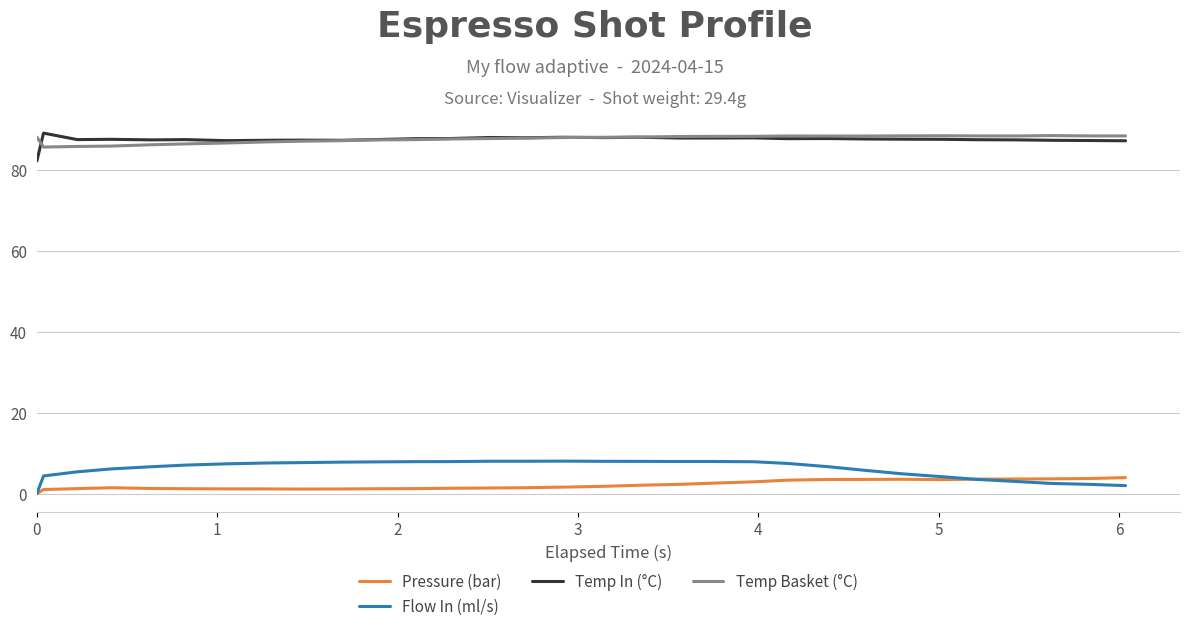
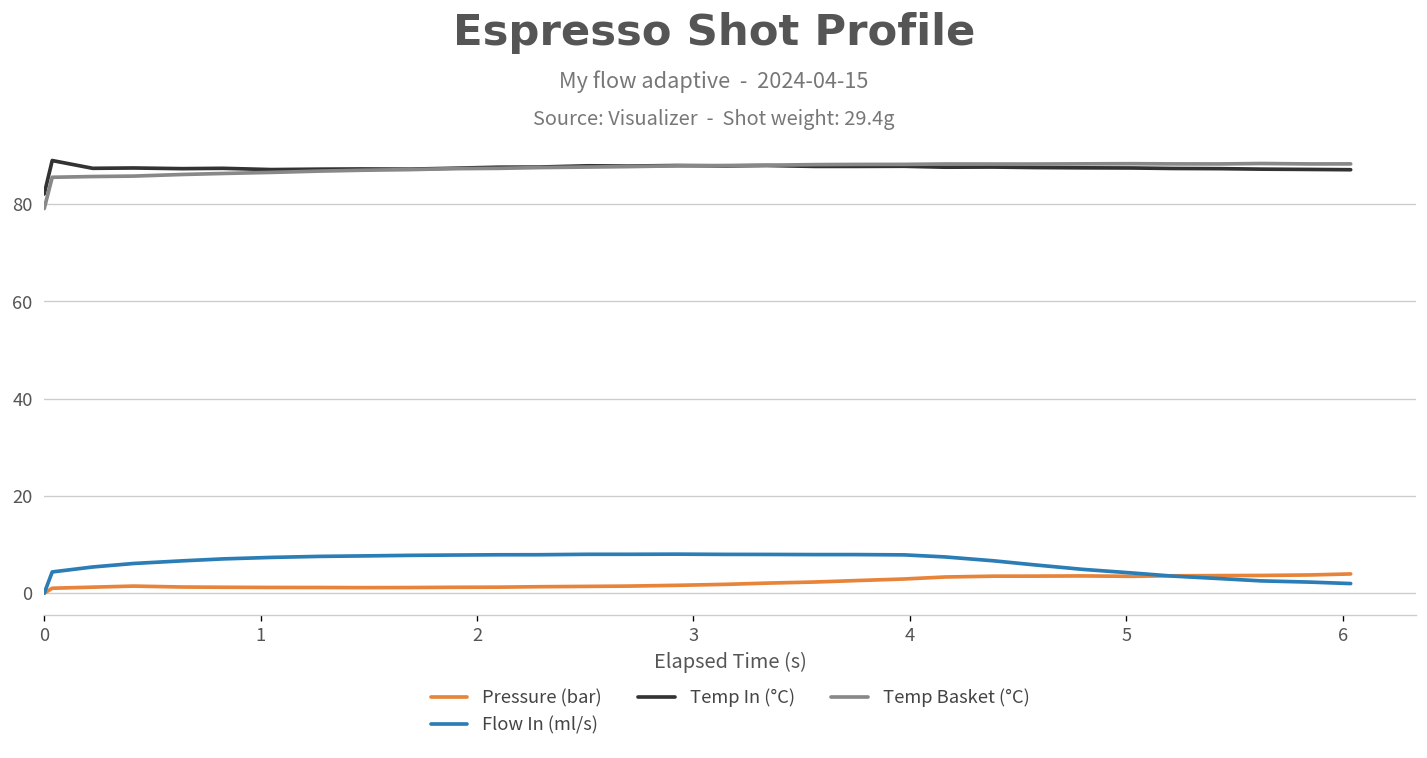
Temp Basket (°C), 0: 88 -> 79
